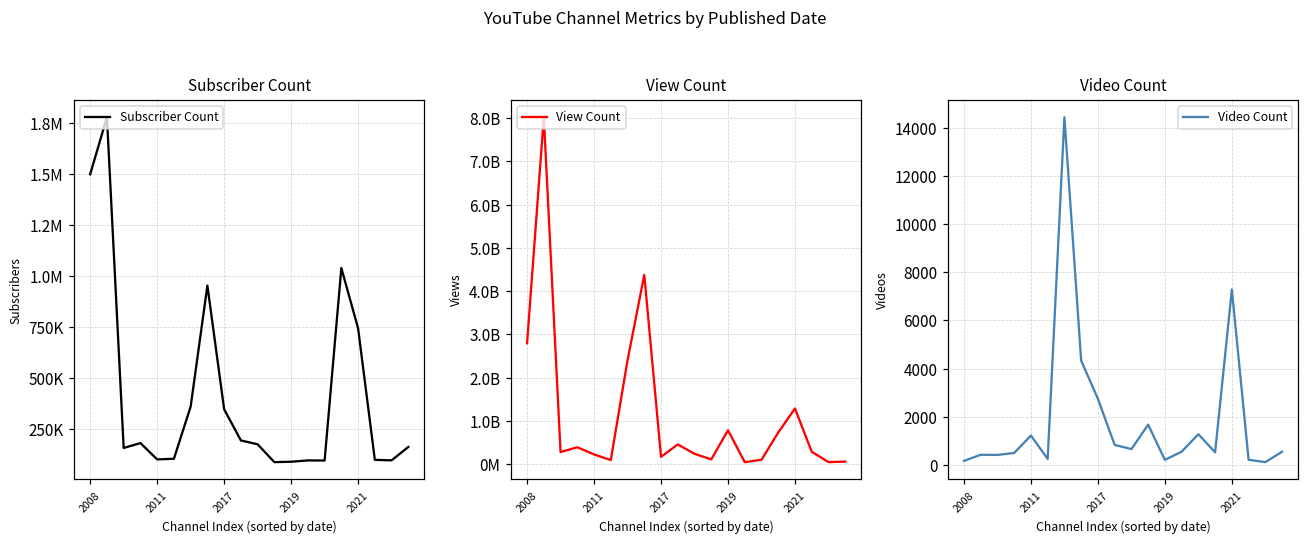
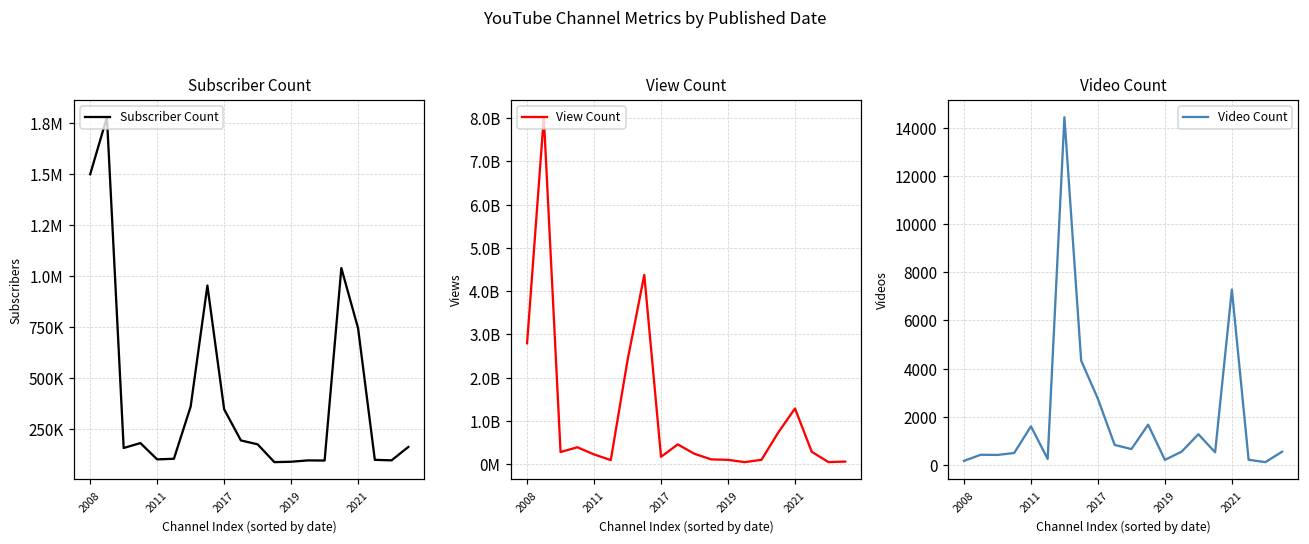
View Count, 2019: 800000000 -> 100000000
Video Count, 2011: 1200 -> 1600
